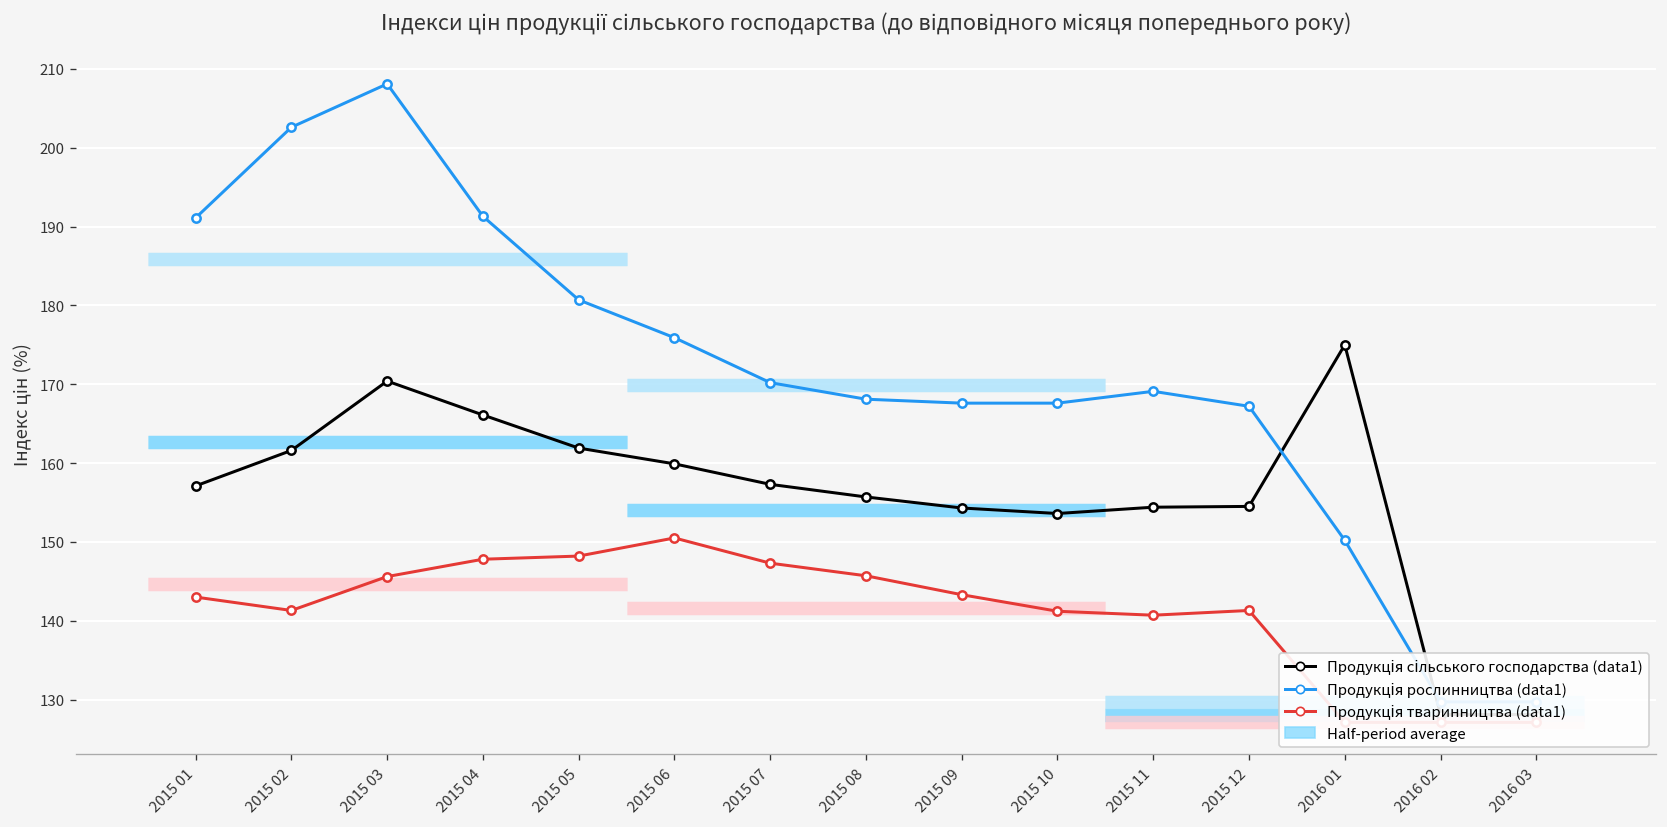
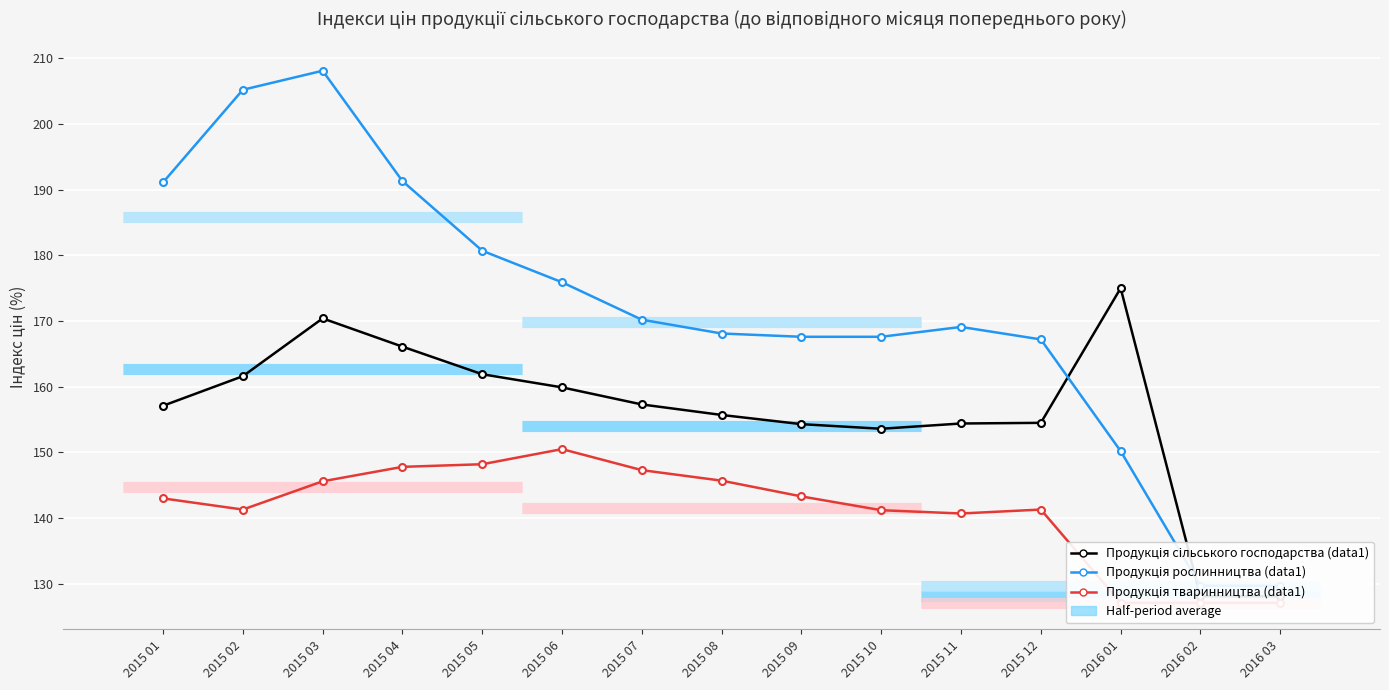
Продукція рослинництва (data1), 2015 02: 203 -> 205
